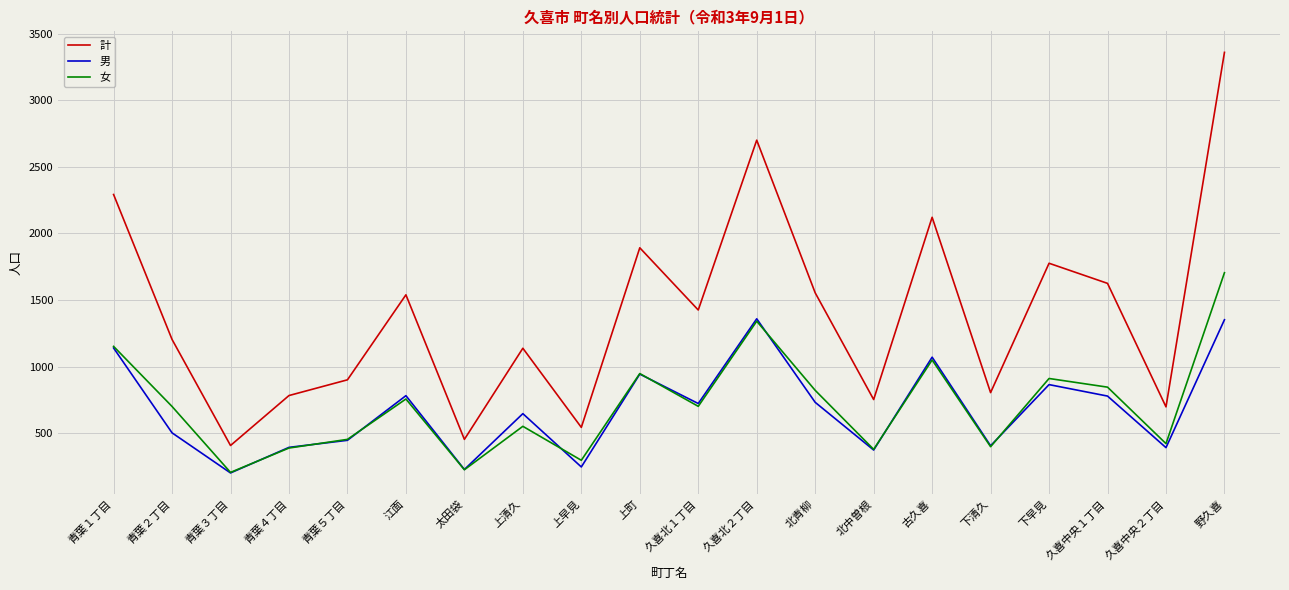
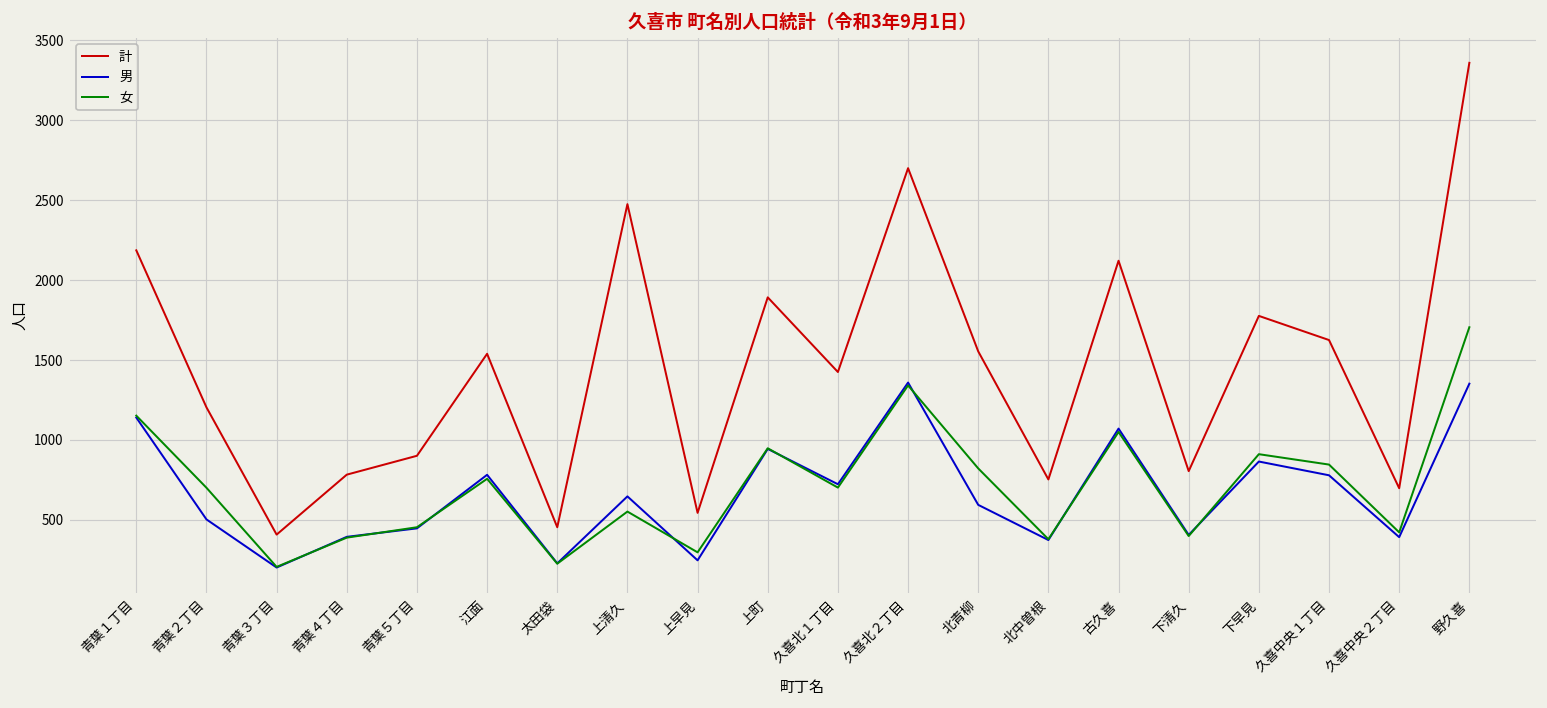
計, 青葉１丁目: 2290 -> 2190
計, 上清久: 1140 -> 2480
男, 北青柳: 730 -> 590
